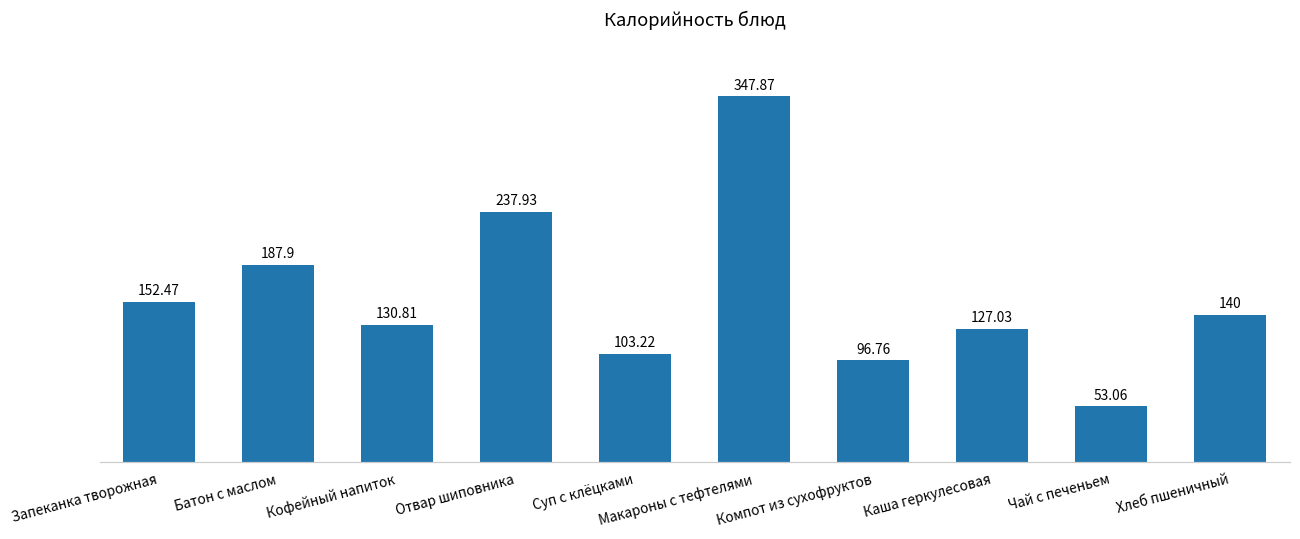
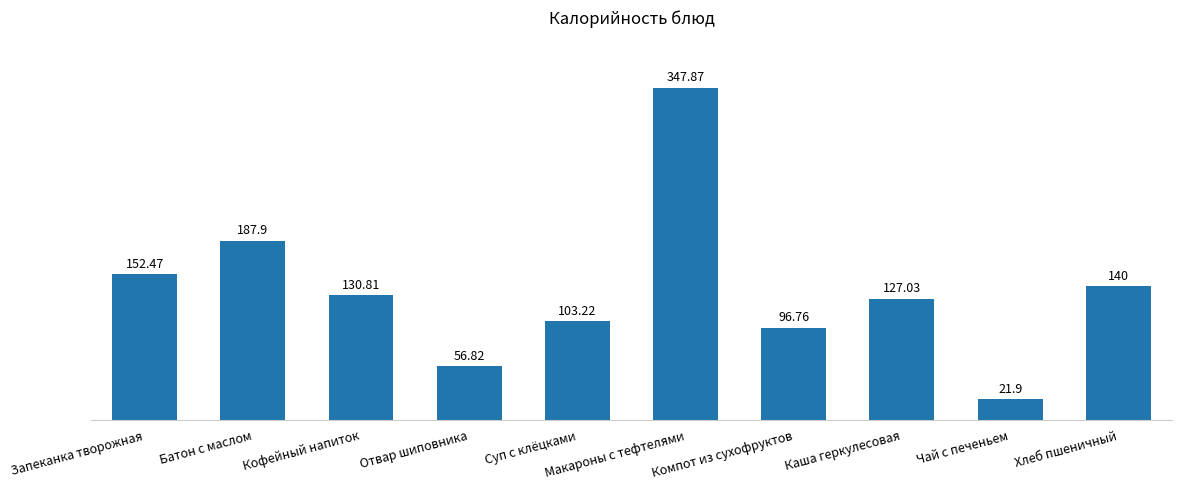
Отвар шиповника: 237.93 -> 56.82
Чай с печеньем: 53.06 -> 21.9
